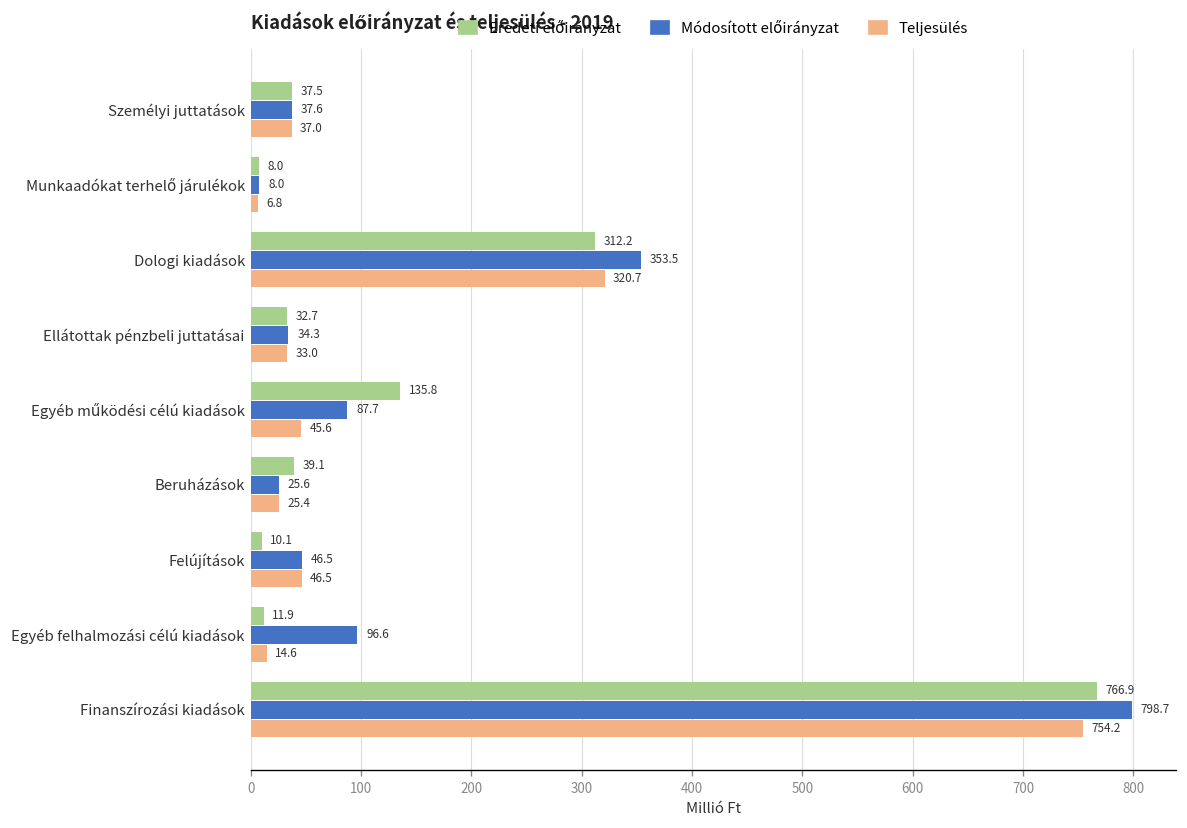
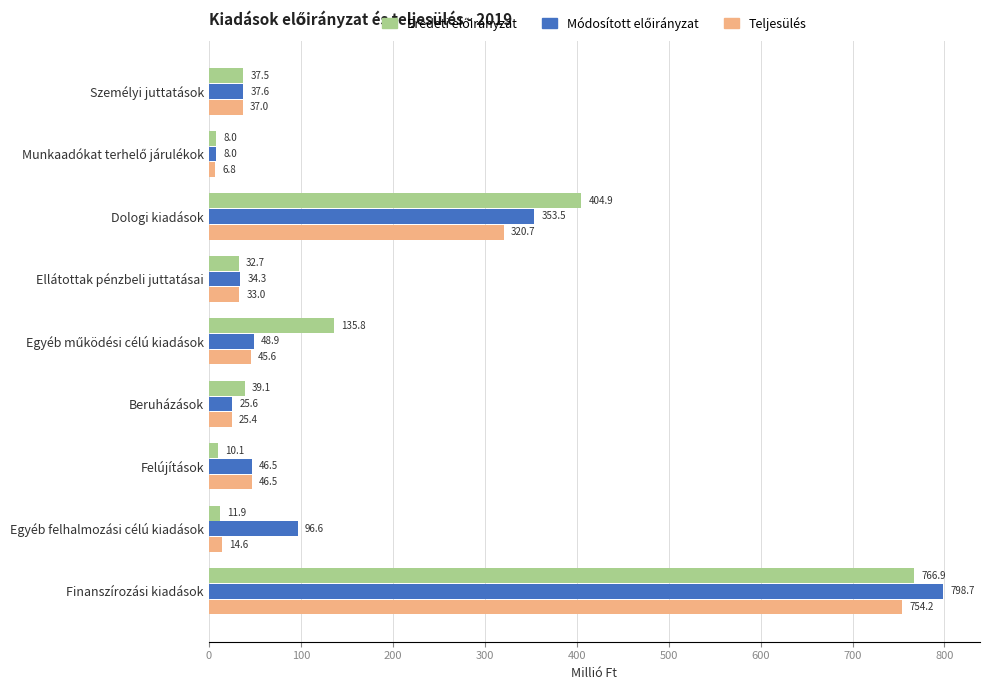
Eredeti előirányzat, Dologi kiadások: 312.2 -> 404.9
Módosított előirányzat, Egyéb működési célú kiadások: 87.7 -> 48.9
